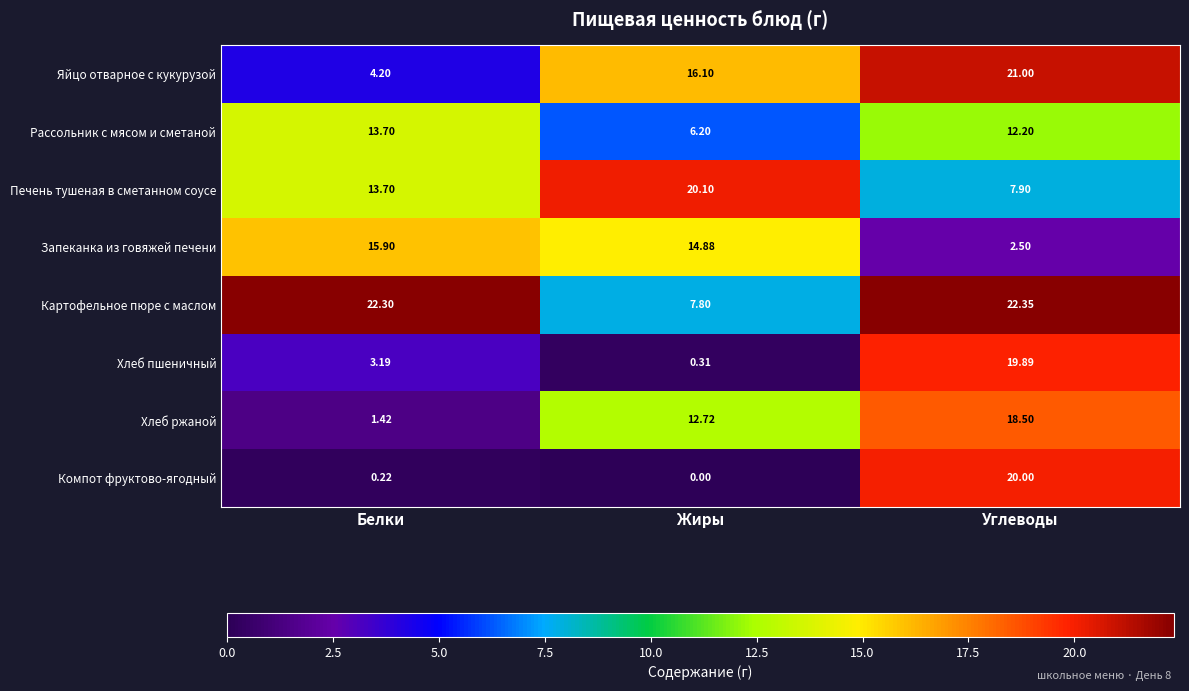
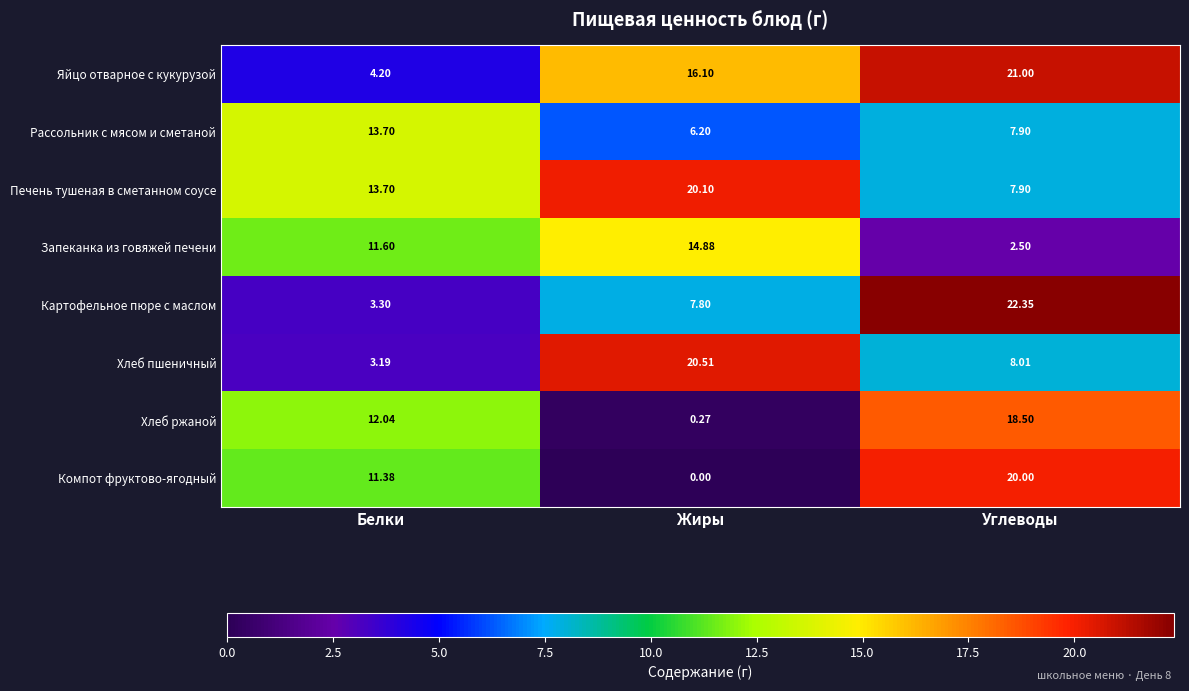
Рассольник с мясом и сметаной, Углеводы: 12.20 -> 7.90
Запеканка из говяжей печени, Белки: 15.90 -> 11.60
Картофельное пюре с маслом, Белки: 22.30 -> 3.30
Хлеб пшеничный, Жиры: 0.31 -> 20.51
Хлеб пшеничный, Углеводы: 19.89 -> 8.01
Хлеб ржаной, Белки: 1.42 -> 12.04
Хлеб ржаной, Жиры: 12.72 -> 0.27
Компот фруктово-ягодный, Белки: 0.22 -> 11.38
